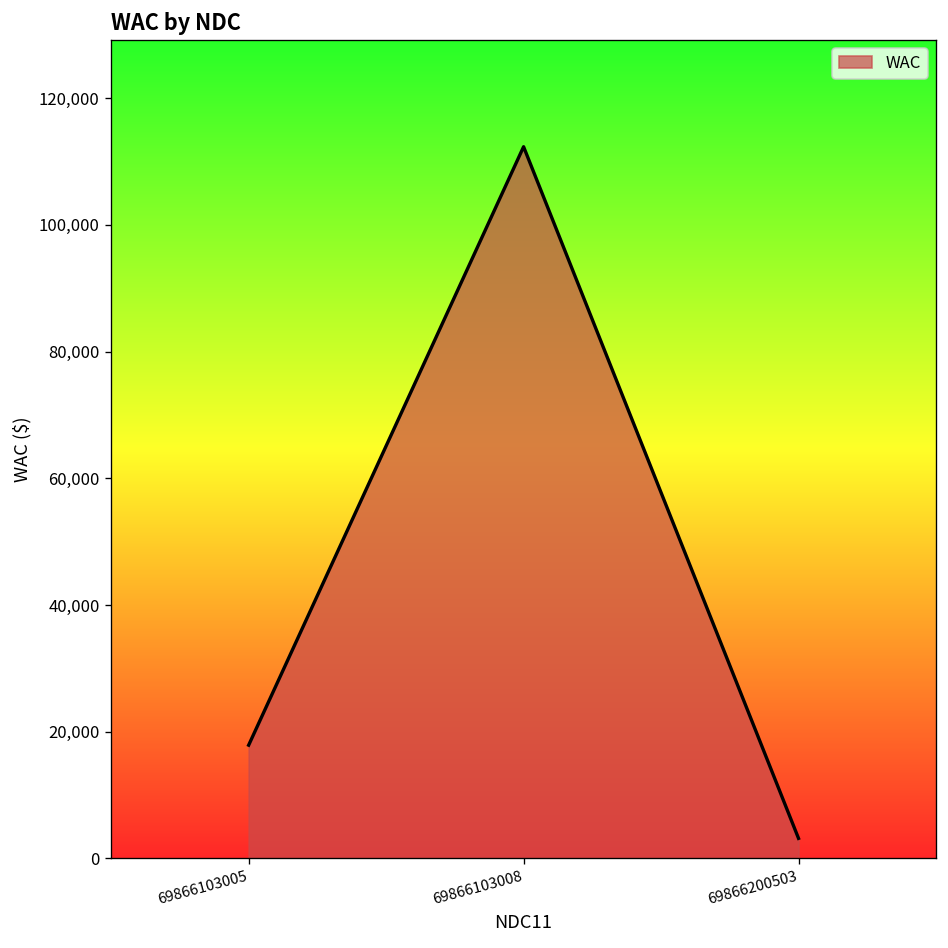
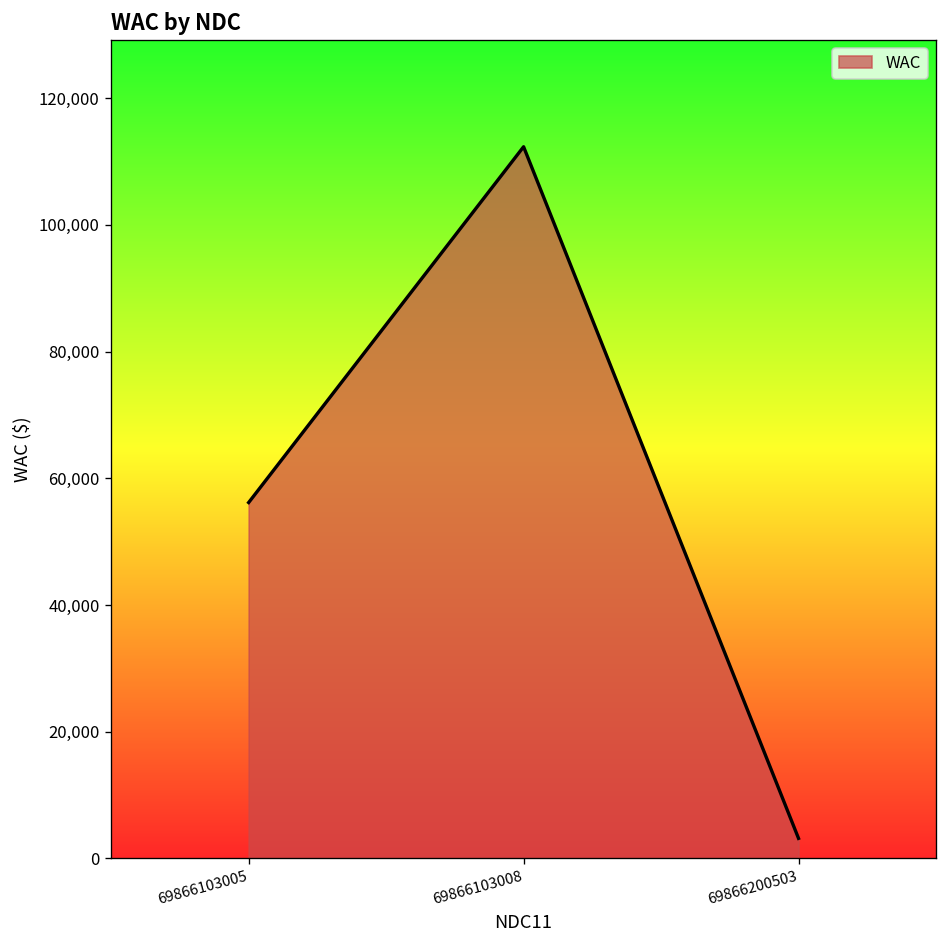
69866103005: 18,000 -> 56,000
